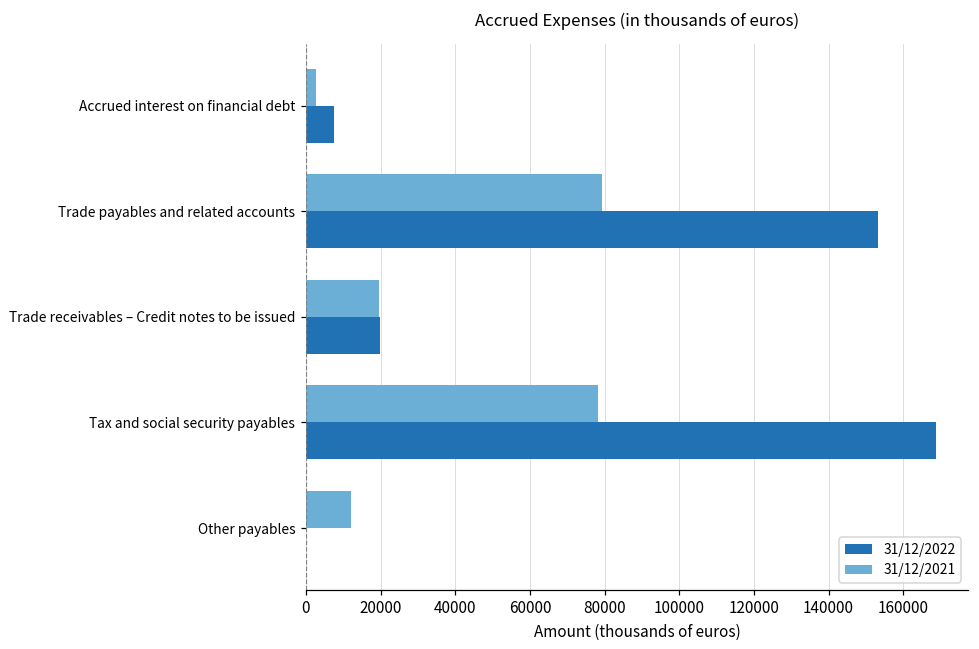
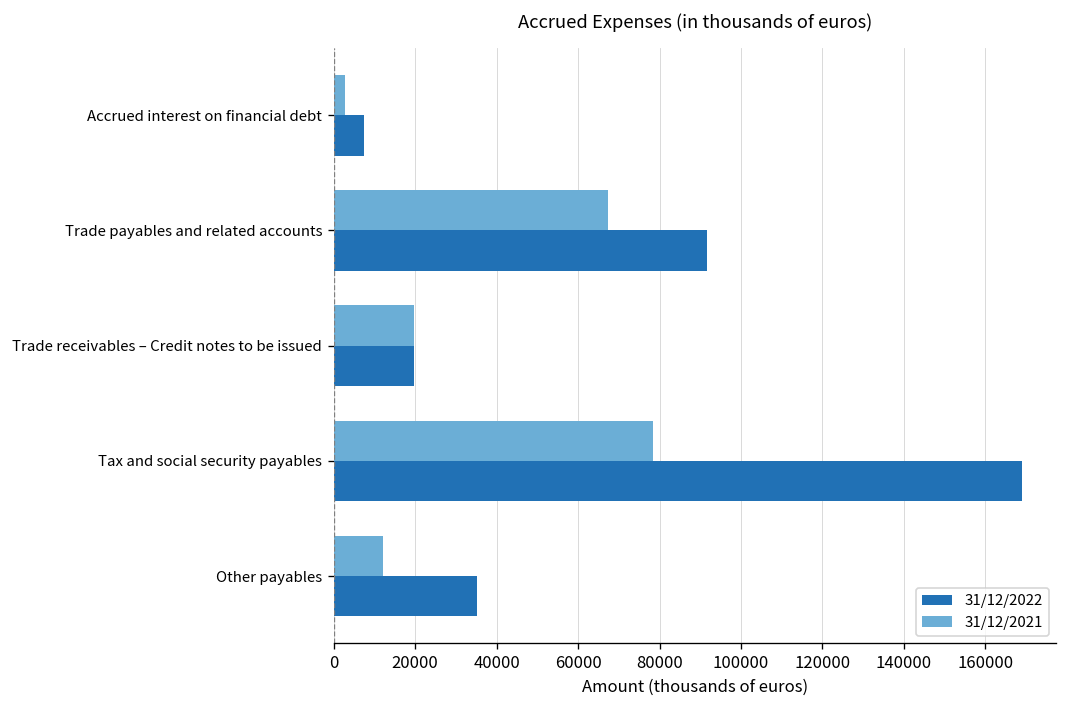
31/12/2021, Trade payables and related accounts: 79000 -> 67000
31/12/2022, Trade payables and related accounts: 153000 -> 92000
31/12/2022, Other payables: 0 -> 35000
